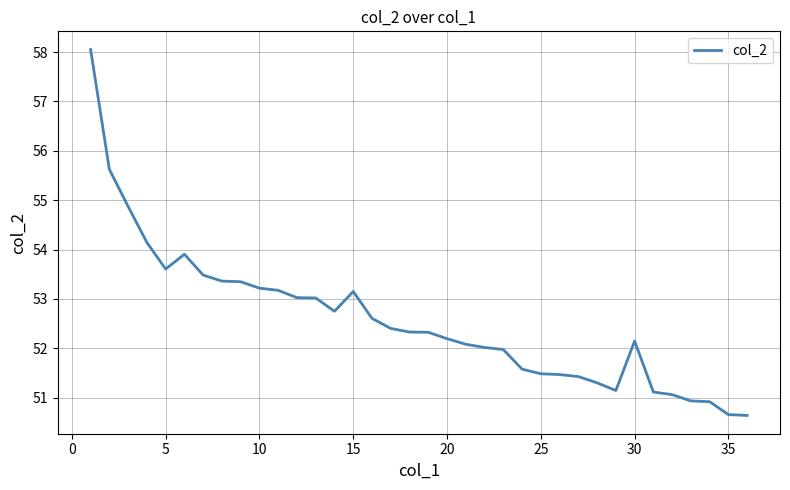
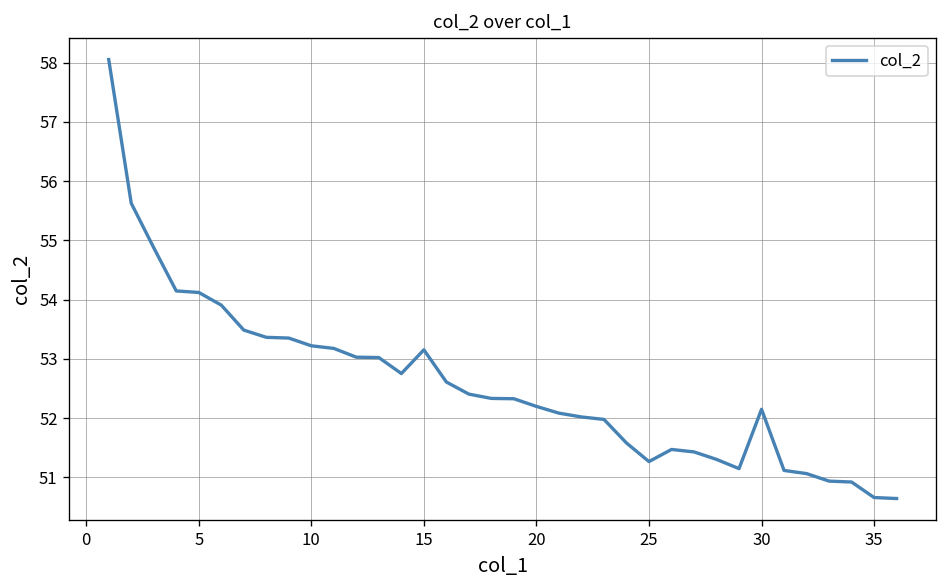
5: 53.6 -> 54.1
25: 51.5 -> 51.3
